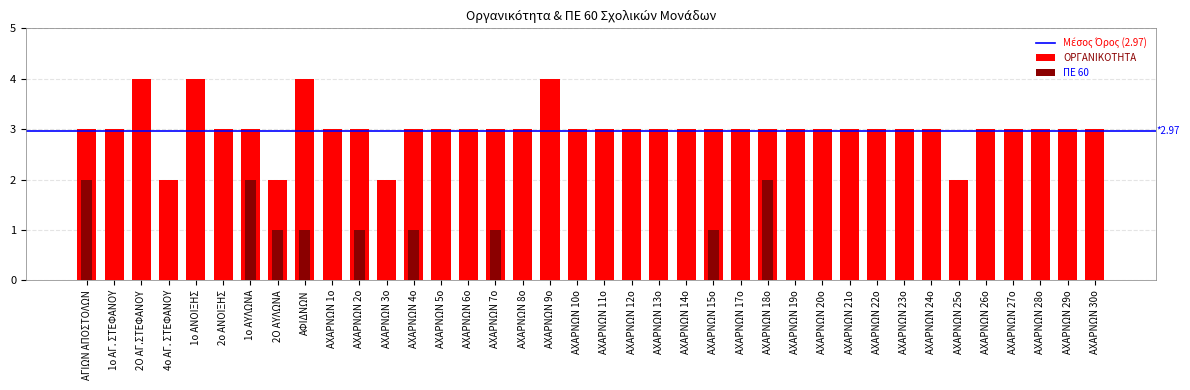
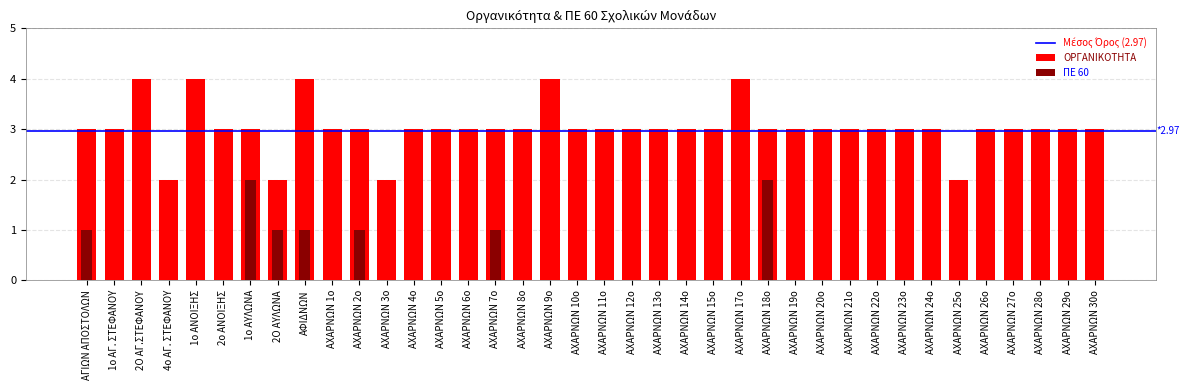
ΠΕ 60, ΑΓΙΩΝ ΑΠΟΣΤΟΛΩΝ: 2 -> 1
ΠΕ 60, ΑΧΑΡΝΩΝ 4ο: 1 -> 0
ΠΕ 60, ΑΧΑΡΝΩΝ 15ο: 1 -> 0
ΟΡΓΑΝΙΚΟΤΗΤΑ, ΑΧΑΡΝΩΝ 17ο: 3 -> 4
